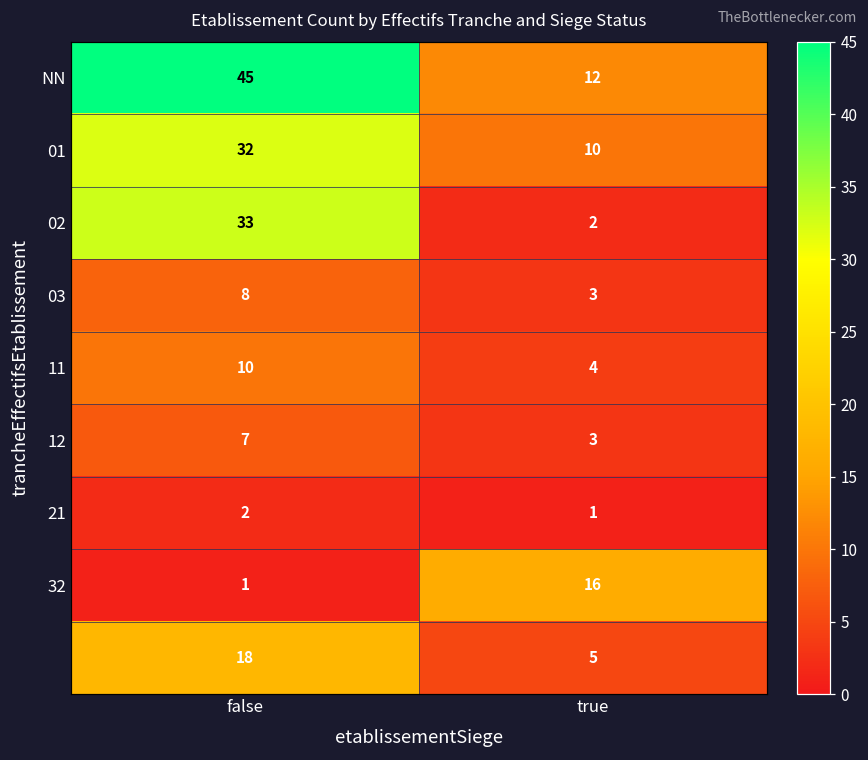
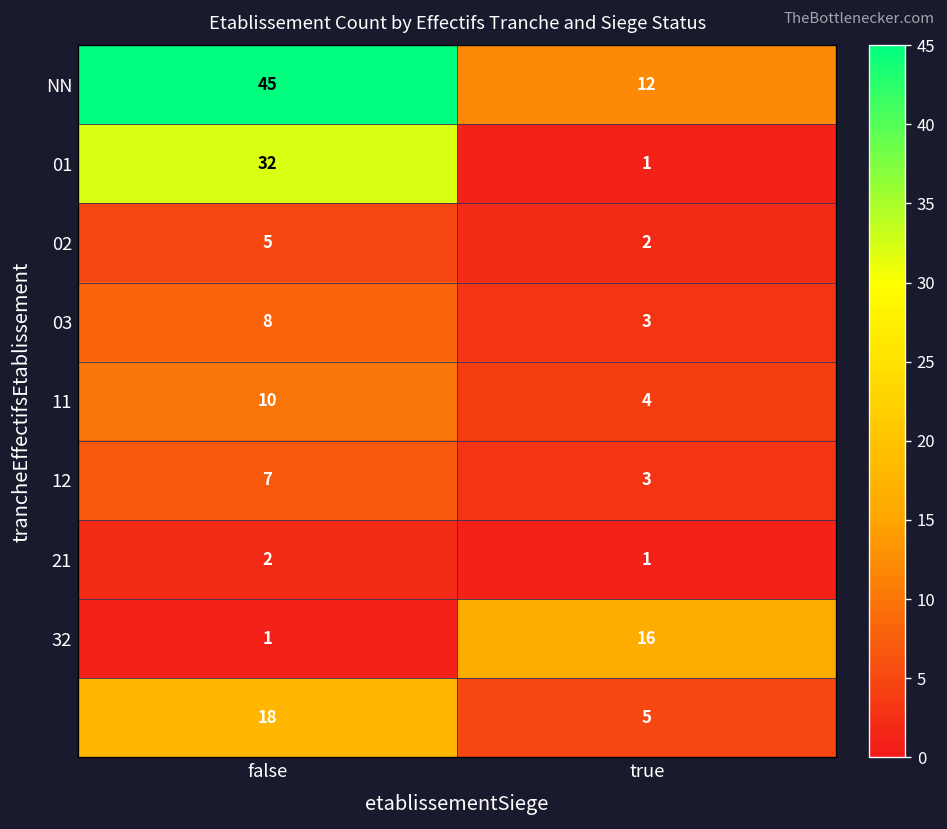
01, true: 10 -> 1
02, false: 33 -> 5
